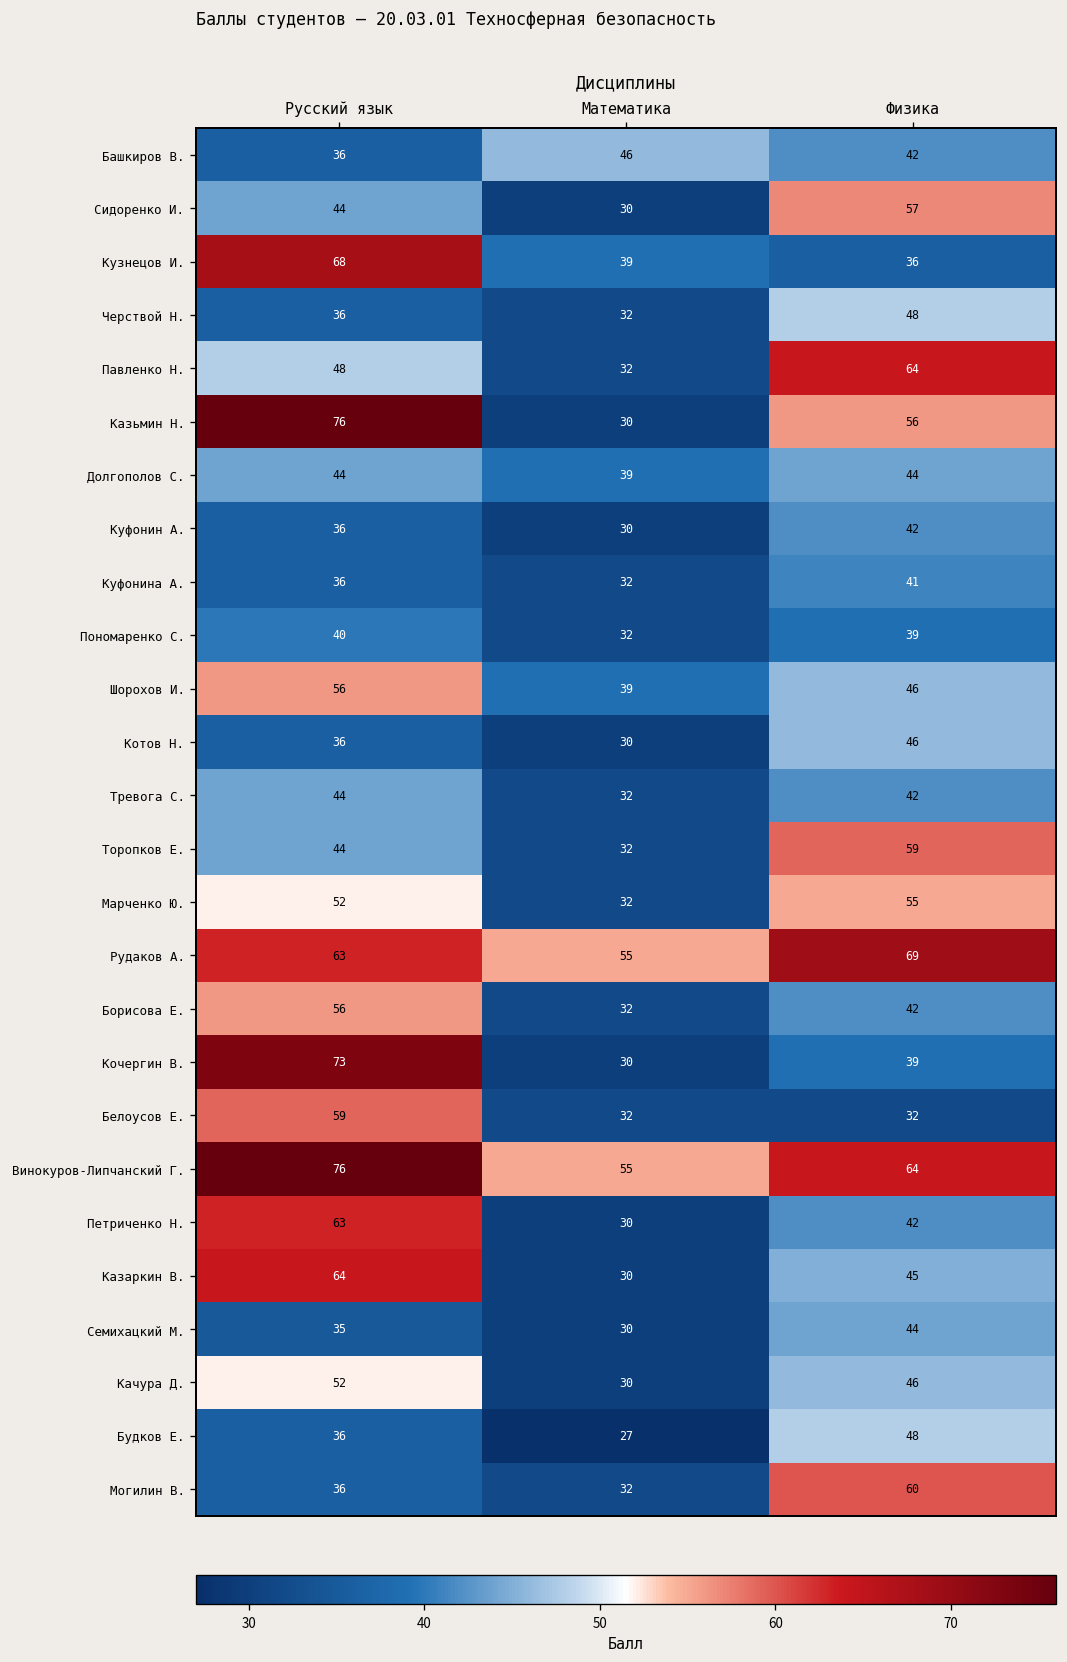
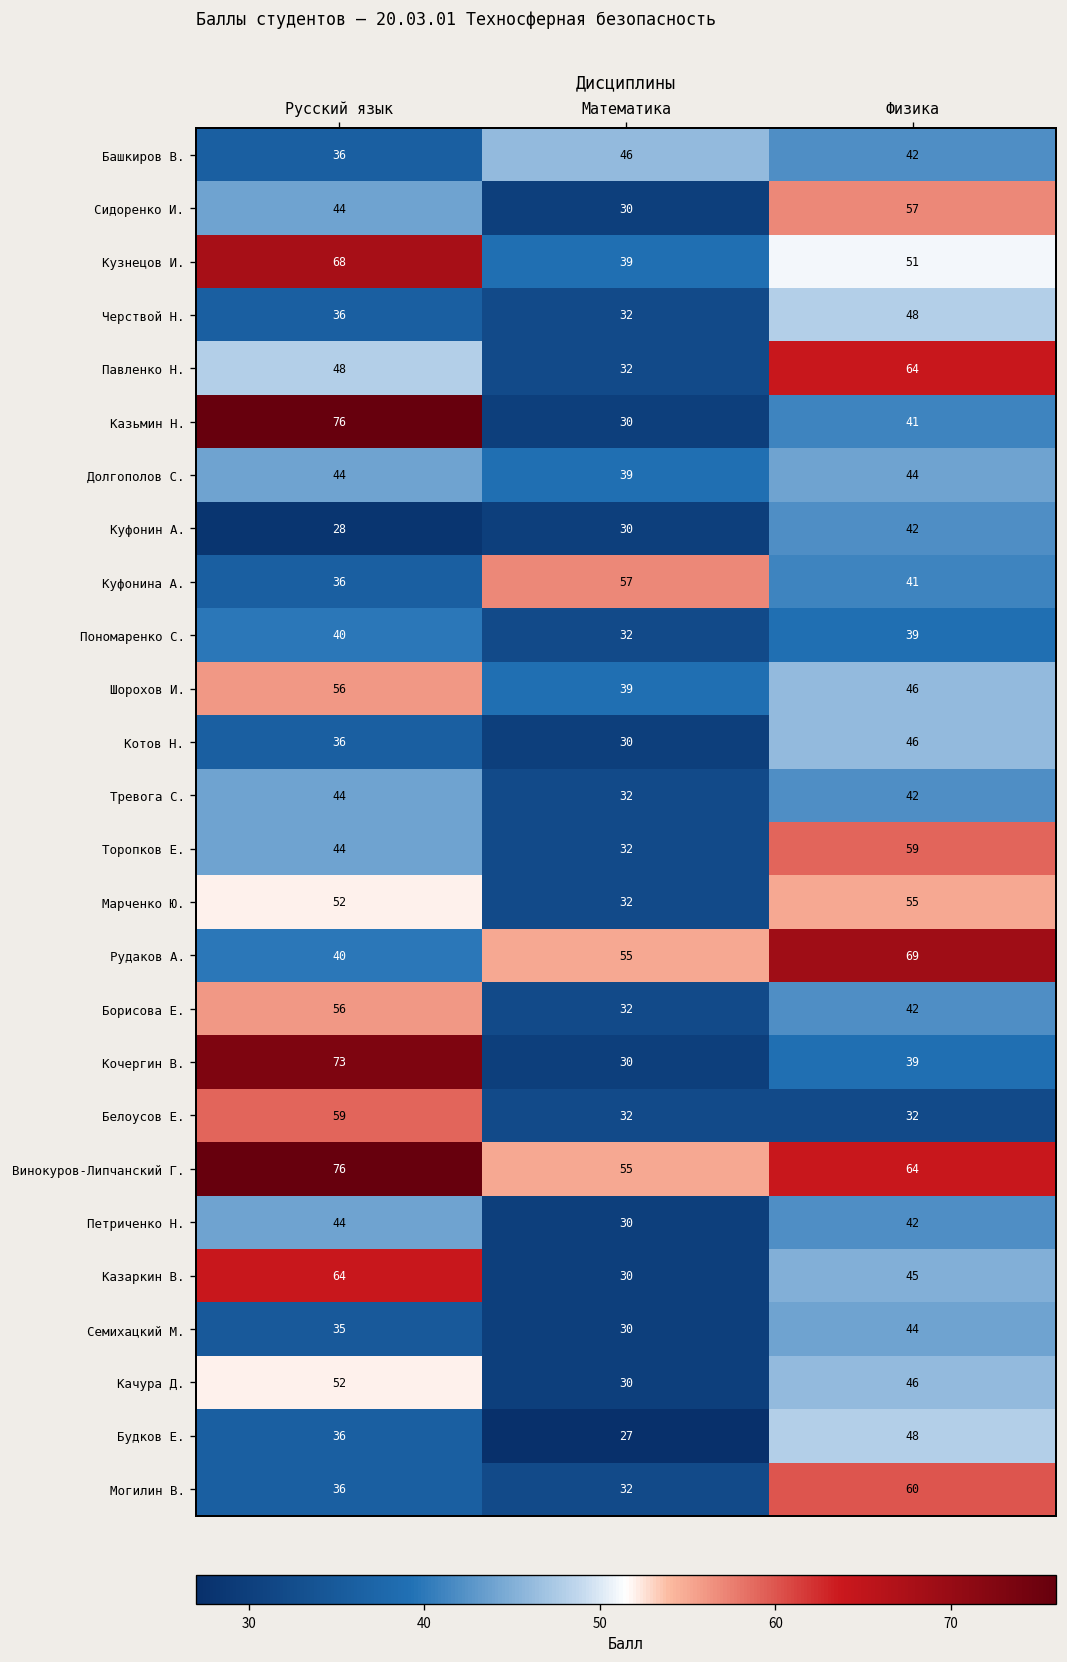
Кузнецов И., Физика: 36 -> 51
Казьмин Н., Физика: 56 -> 41
Куфонин А., Русский язык: 36 -> 28
Куфонина А., Математика: 32 -> 57
Рудаков А., Русский язык: 63 -> 40
Петриченко Н., Русский язык: 63 -> 44
